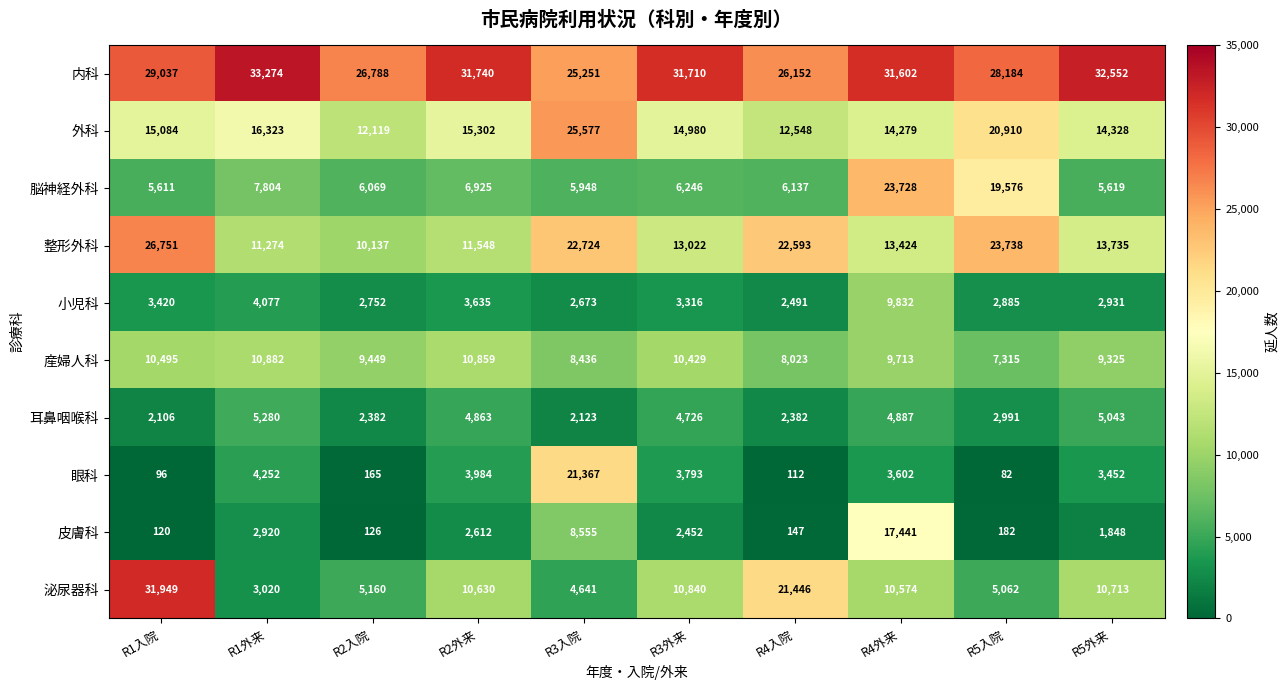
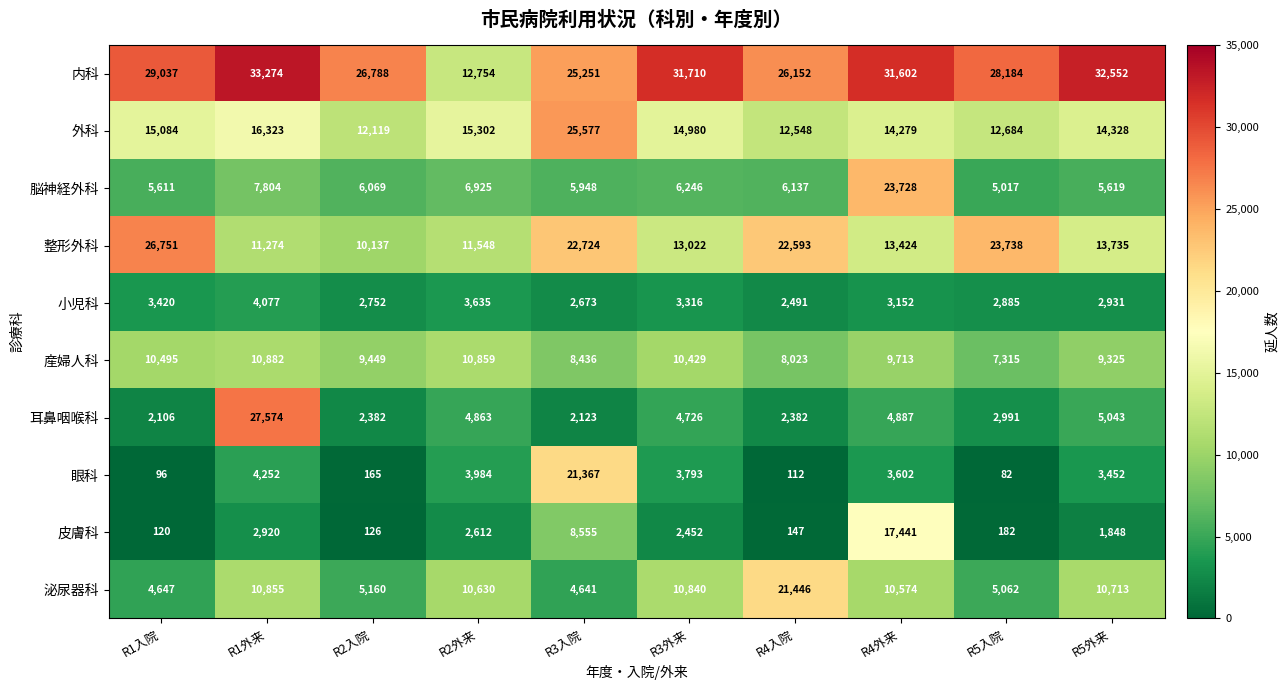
内科, R2外来: 31,740 -> 12,754
外科, R5入院: 20,910 -> 12,684
脳神経外科, R5入院: 19,576 -> 5,017
小児科, R4外来: 9,832 -> 3,152
耳鼻咽喉科, R1外来: 5,280 -> 27,574
泌尿器科, R1入院: 31,949 -> 4,647
泌尿器科, R1外来: 3,020 -> 10,855
